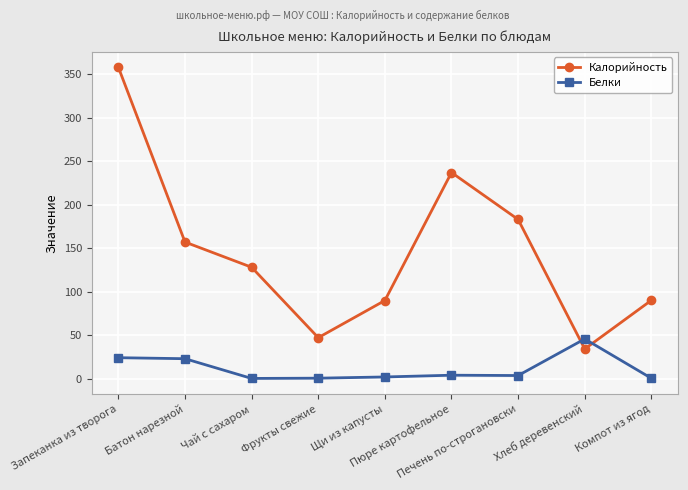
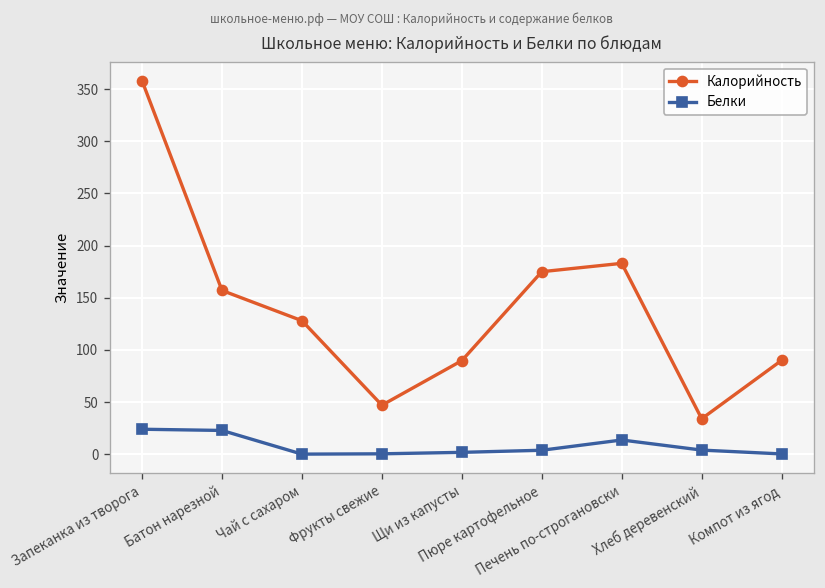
Калорийность, Пюре картофельное: 240 -> 180
Белки, Печень по-строгановски: 0 -> 10
Белки, Хлеб деревенский: 50 -> 0
